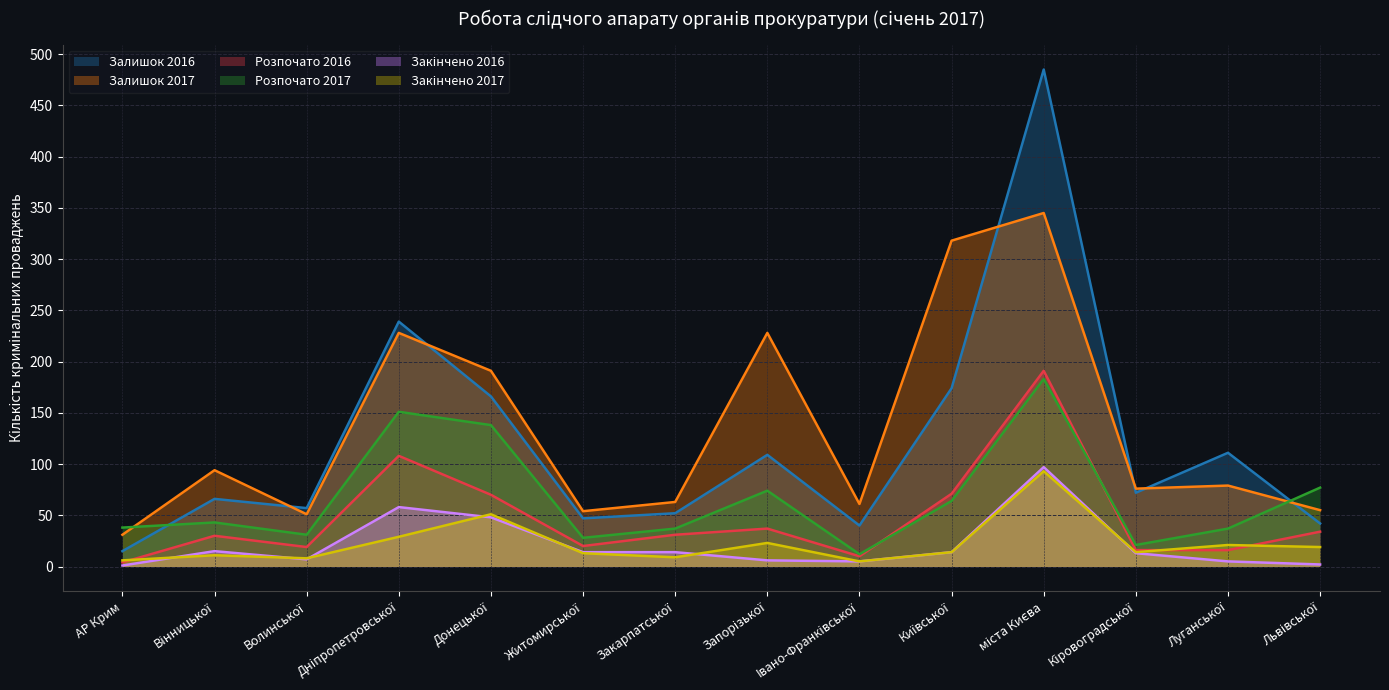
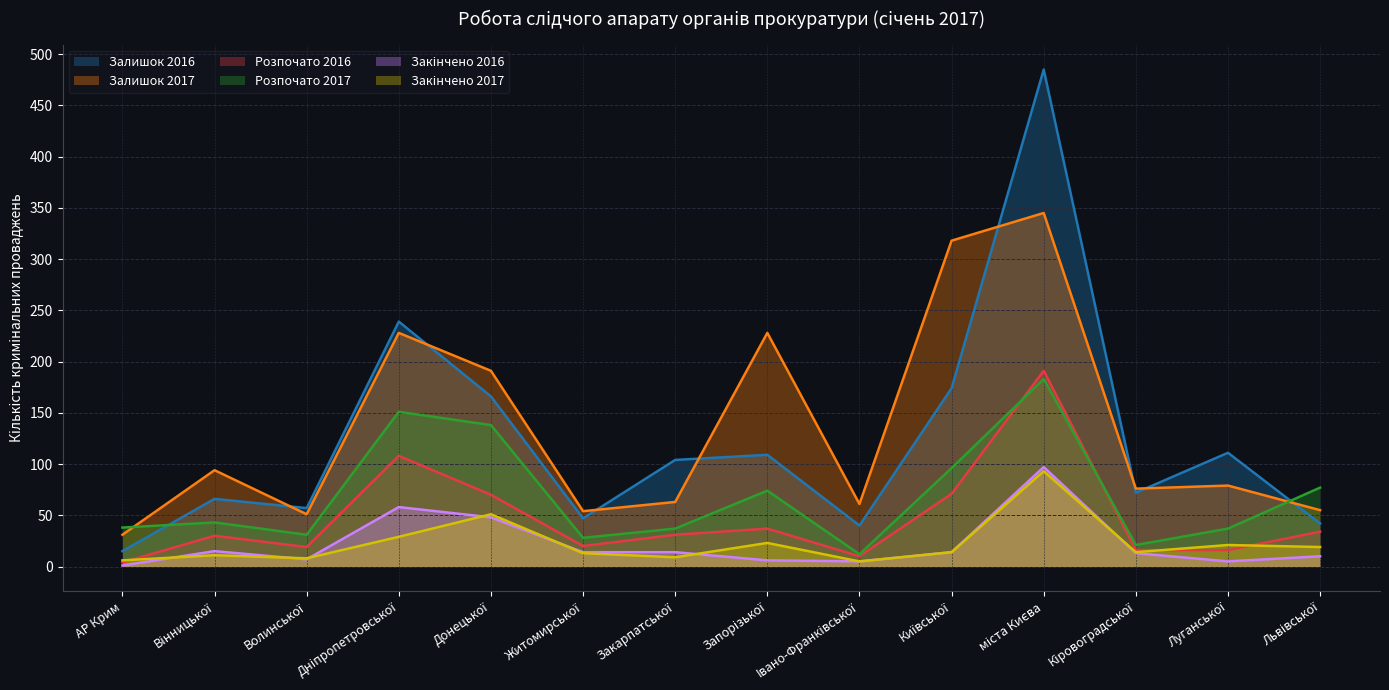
Залишок 2016, Закарпатської: 52 -> 104
Розпочато 2017, Київської: 64 -> 96
Закінчено 2016, Львівської: 2 -> 10
